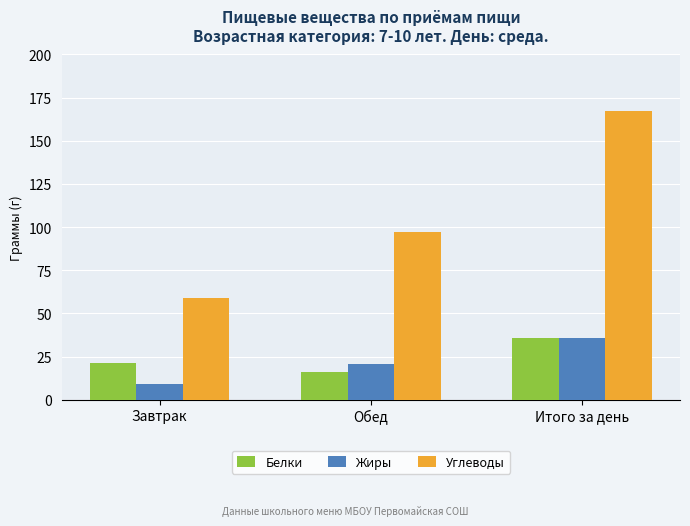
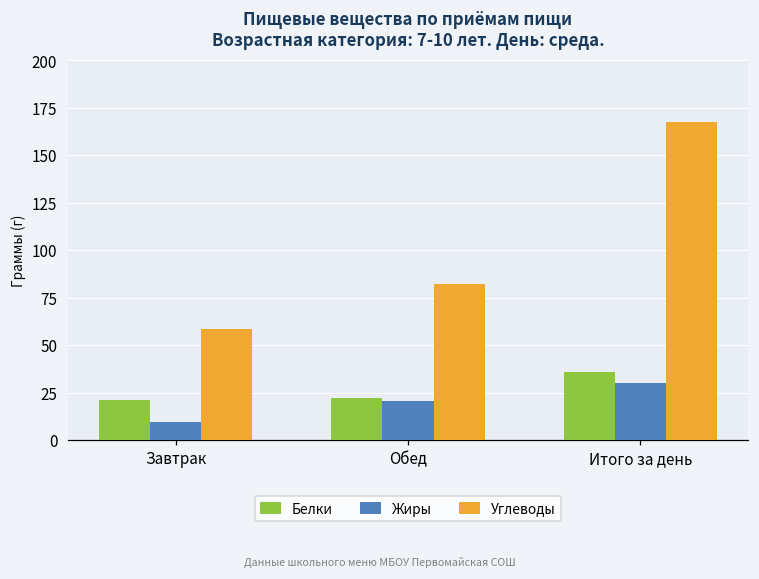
Белки, Обед: 16 -> 22
Углеводы, Обед: 97 -> 82
Жиры, Итого за день: 36 -> 30
